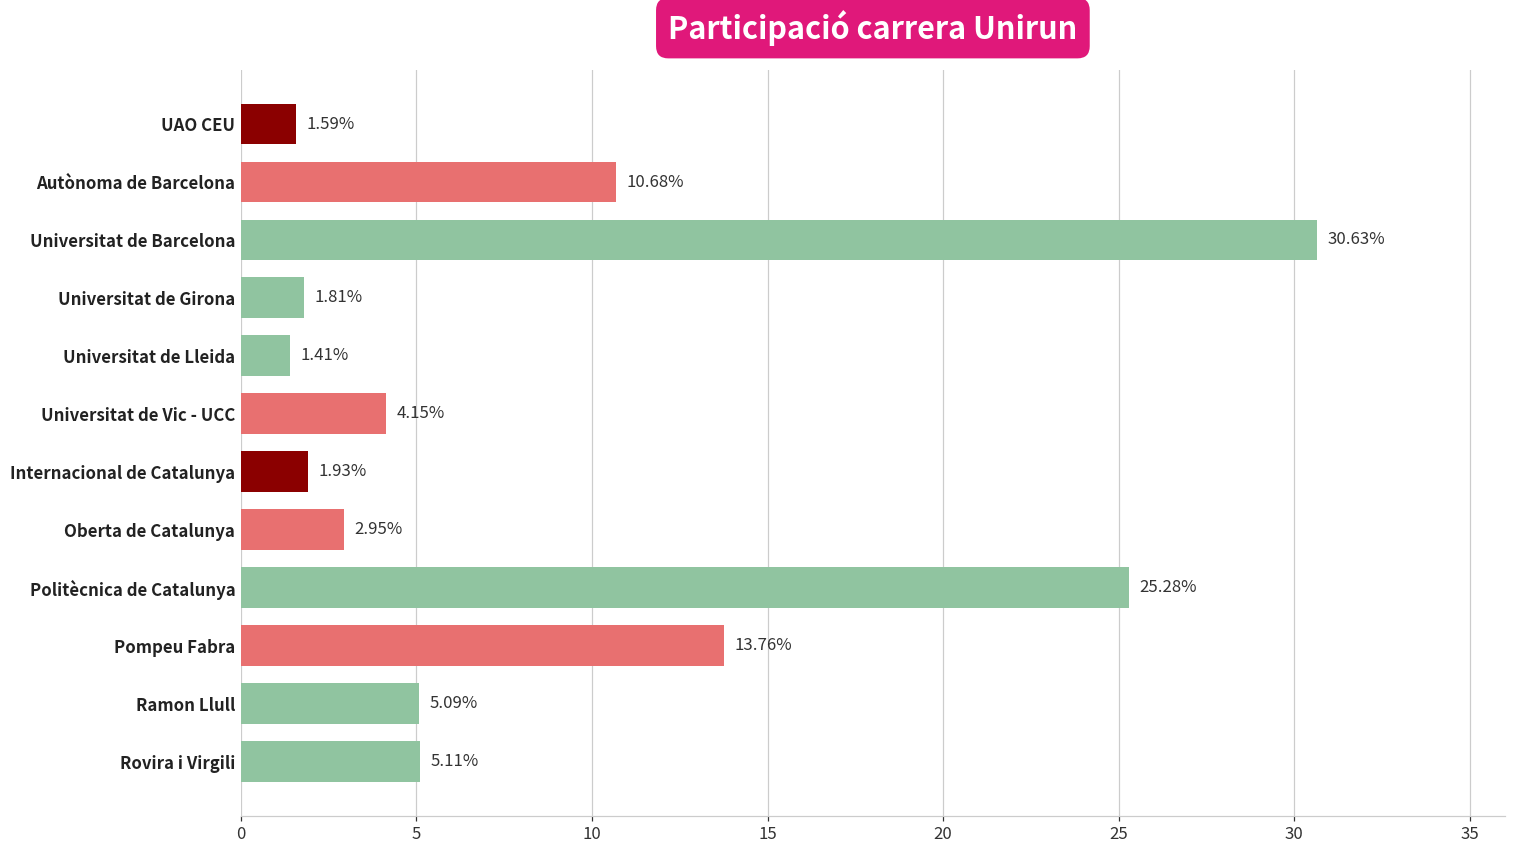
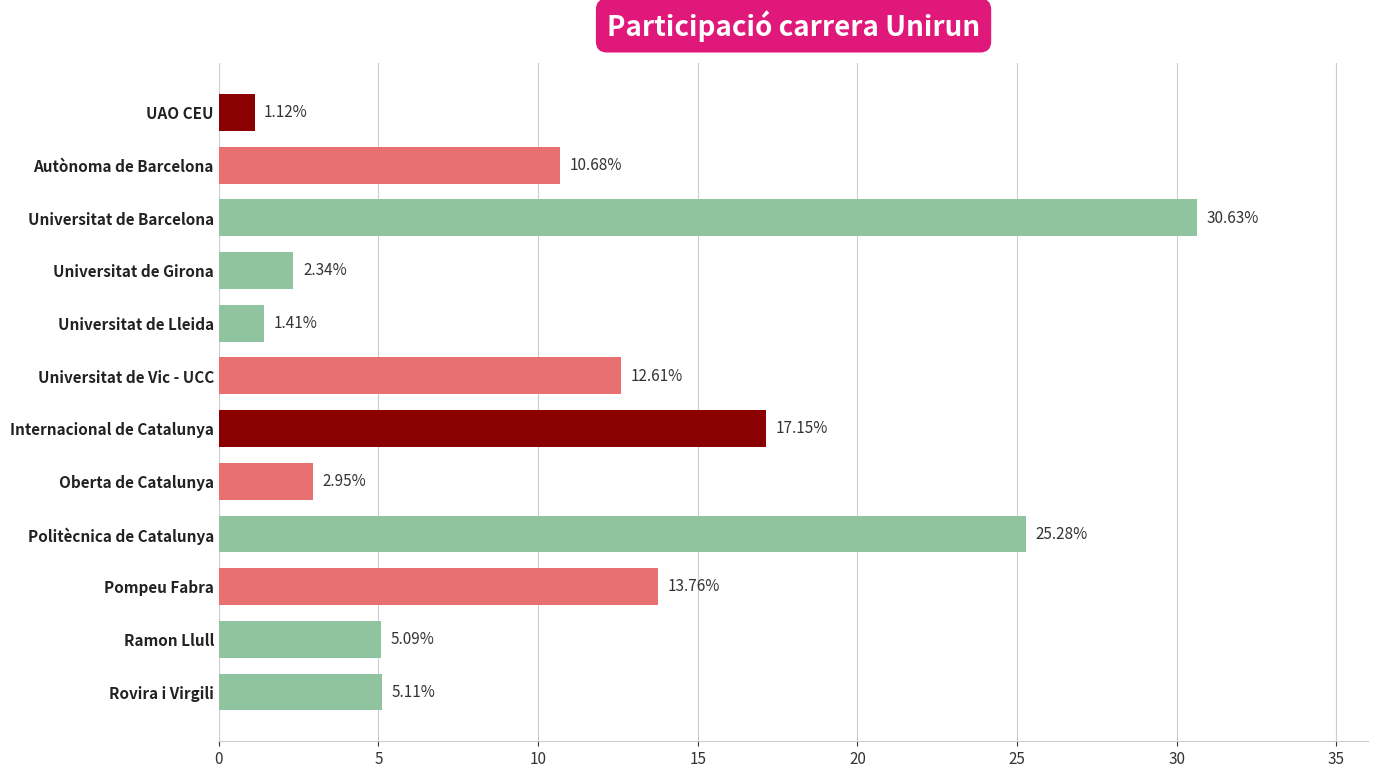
UAO CEU: 1.59% -> 1.12%
Universitat de Girona: 1.81% -> 2.34%
Universitat de Vic - UCC: 4.15% -> 12.61%
Internacional de Catalunya: 1.93% -> 17.15%
